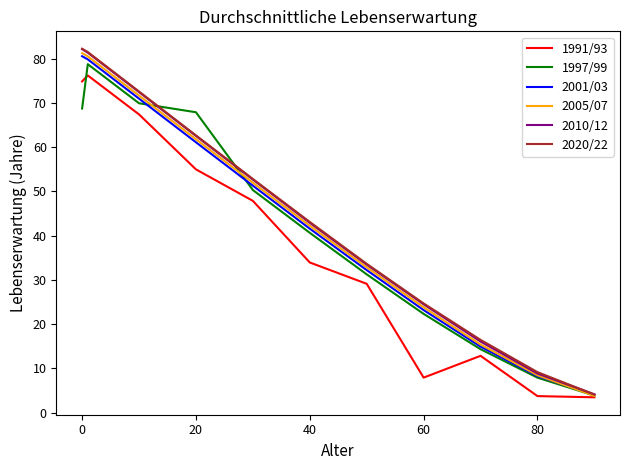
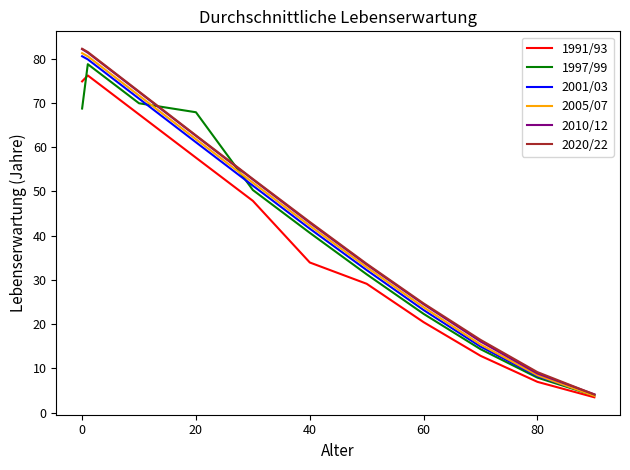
1991/93, 20: 55 -> 58
1991/93, 60: 8 -> 20
1991/93, 80: 4 -> 7
